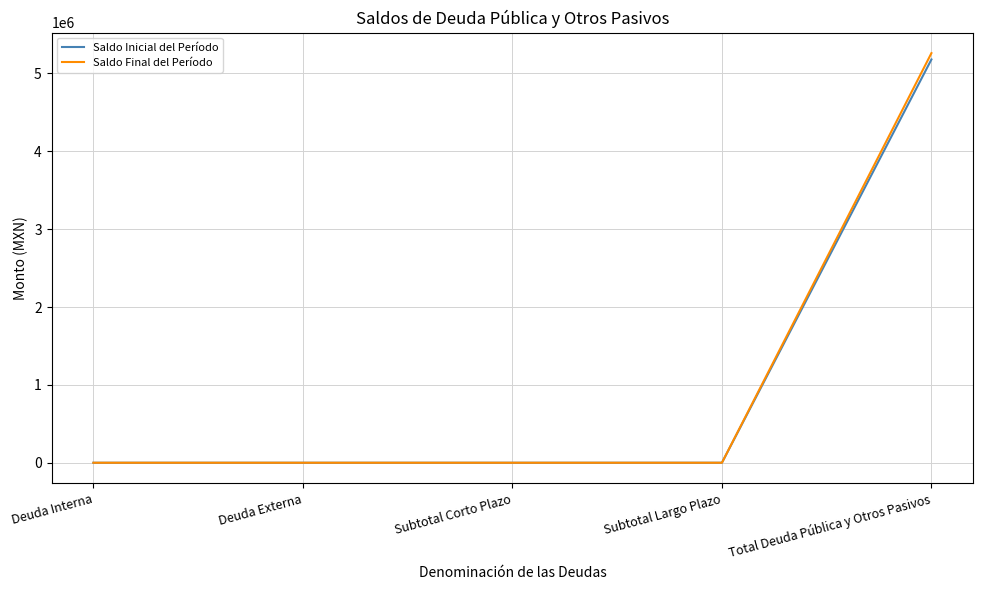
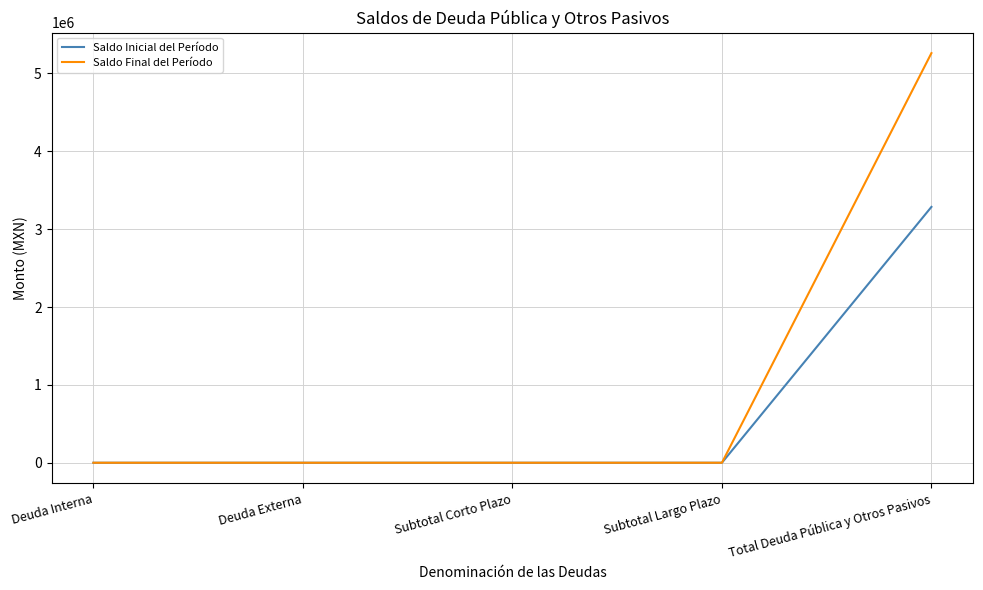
Saldo Inicial del Período, Total Deuda Pública y Otros Pasivos: 5200000 -> 3300000
